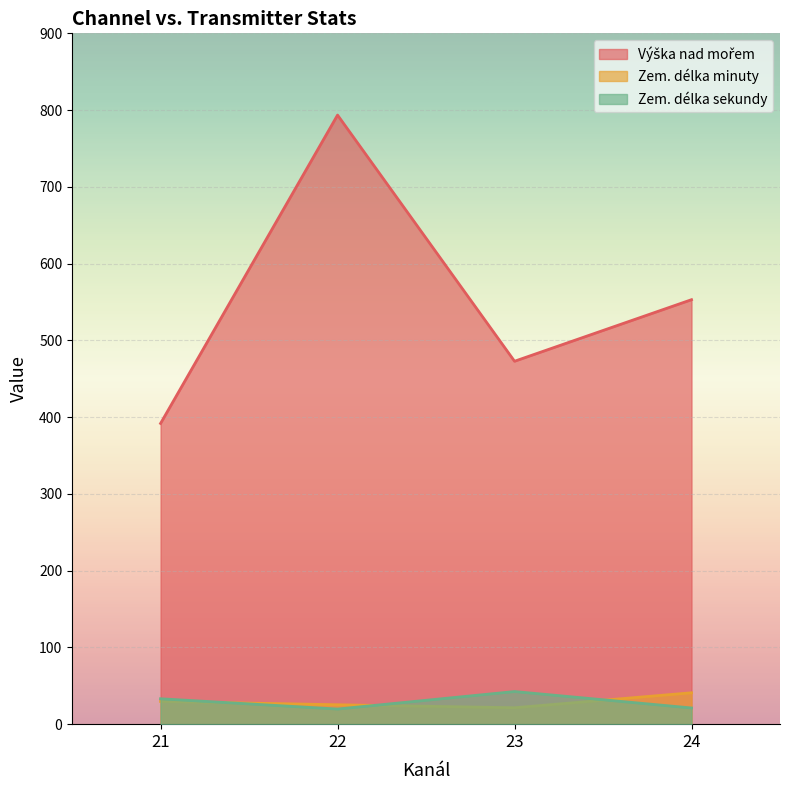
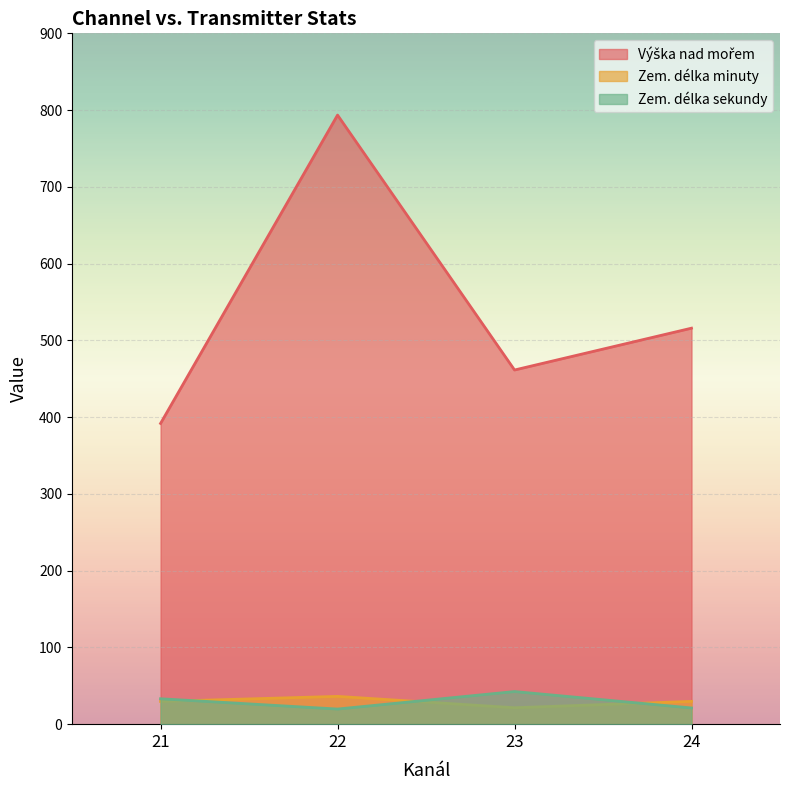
Zem. délka minuty, 22: 30 -> 40
Výška nad mořem, 23: 470 -> 460
Výška nad mořem, 24: 550 -> 520
Zem. délka minuty, 24: 40 -> 30
